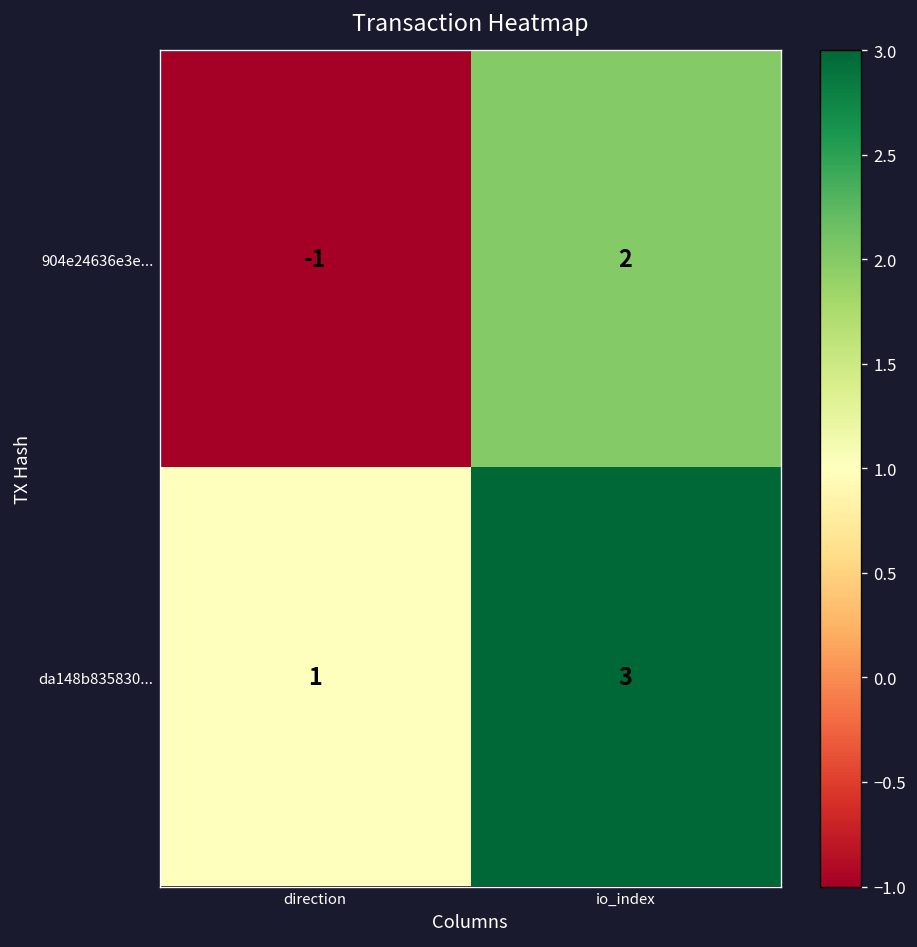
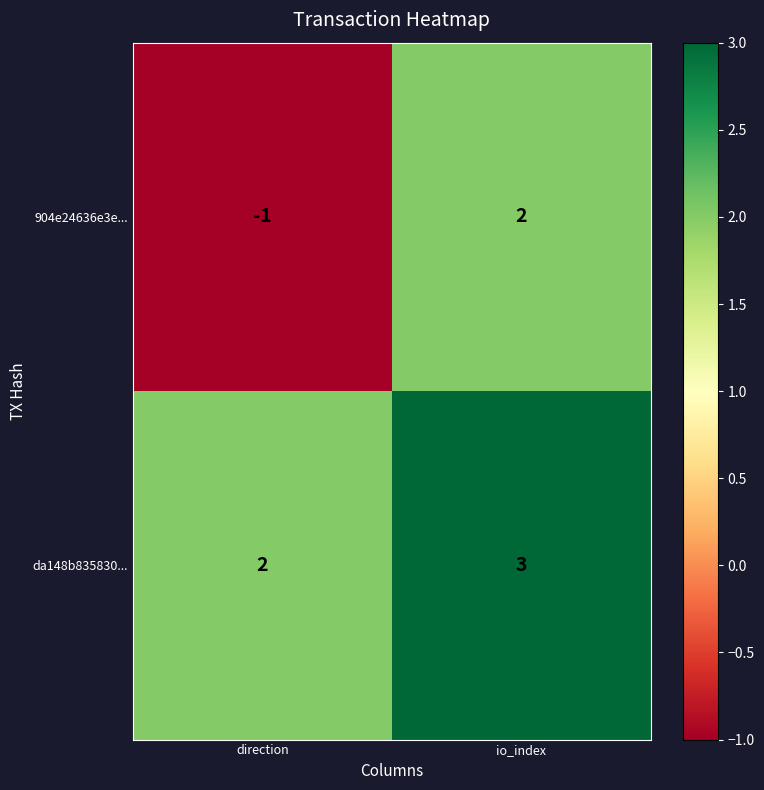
da148b835830..., direction: 1 -> 2
